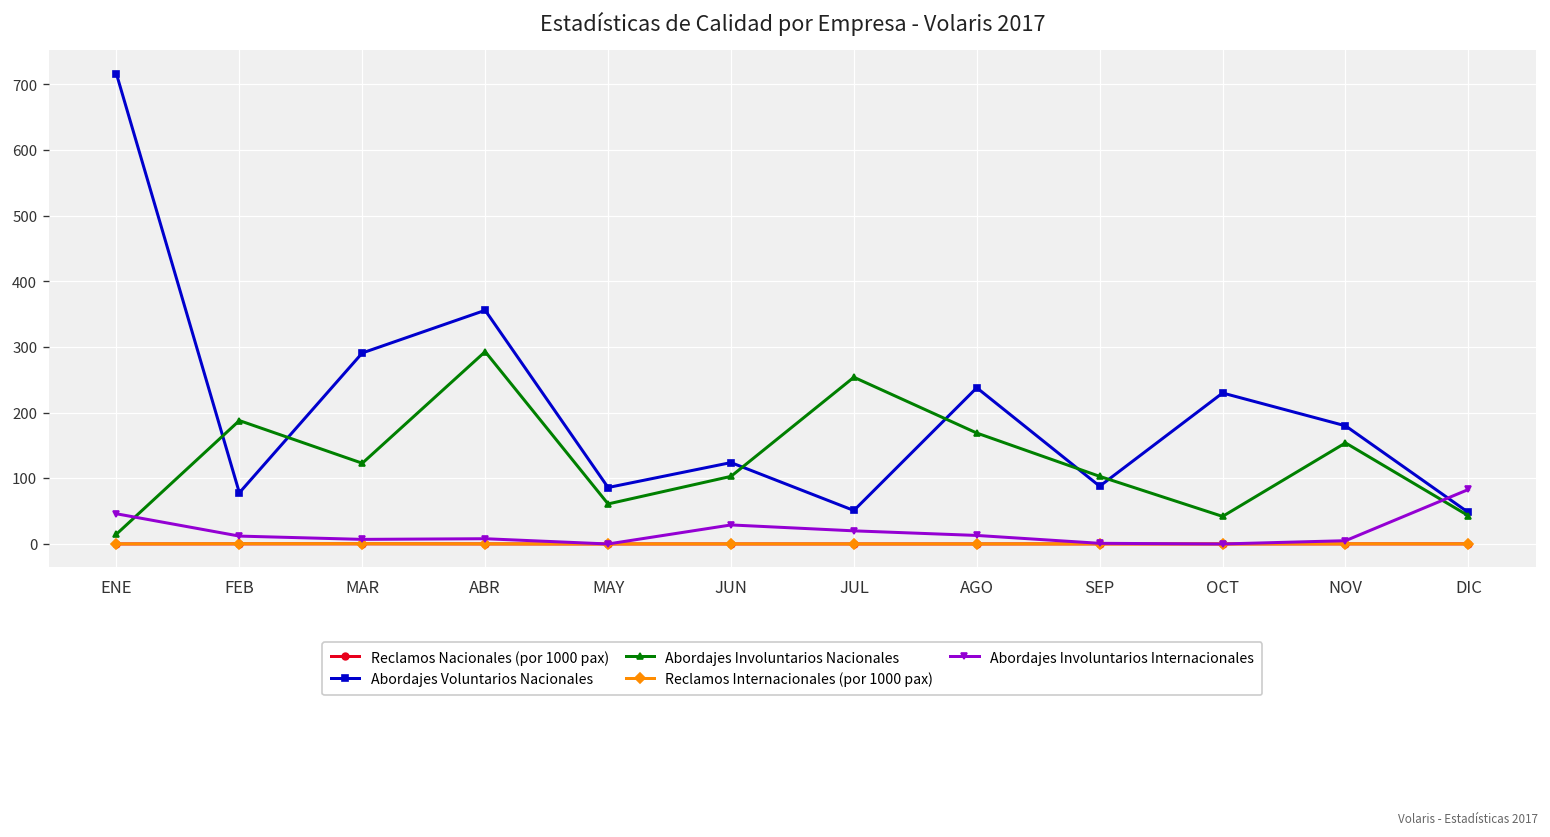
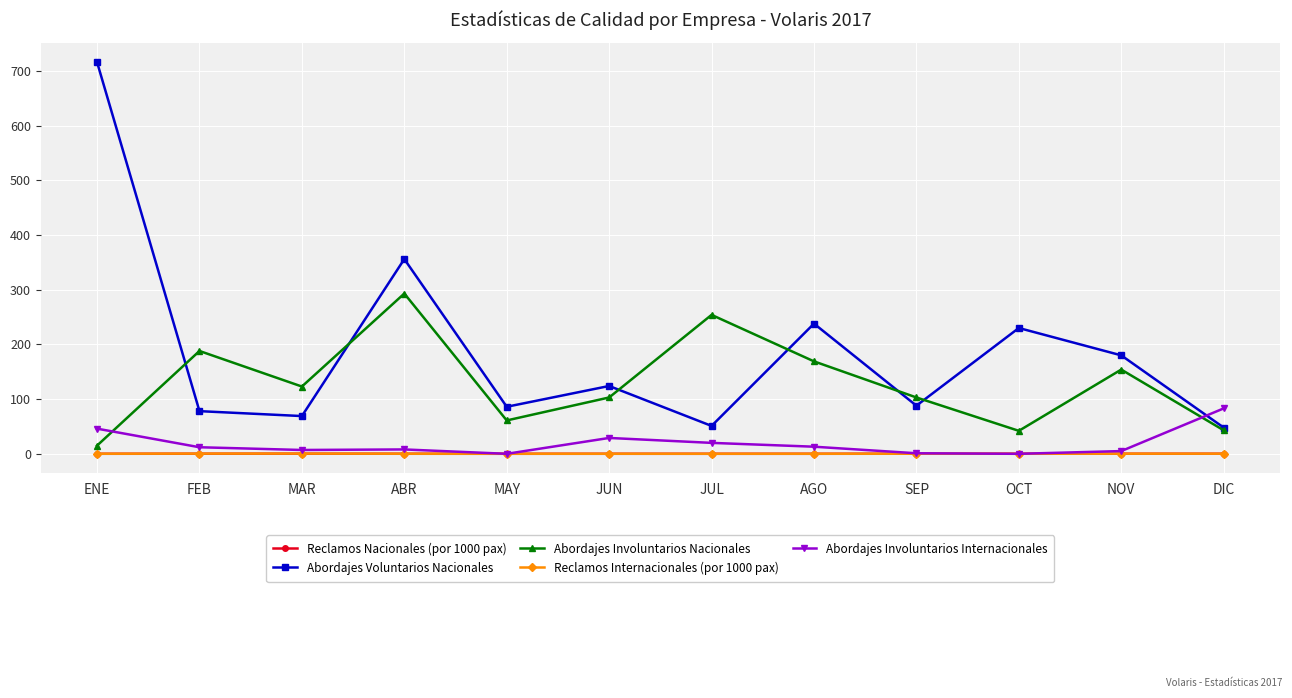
Abordajes Voluntarios Nacionales, MAR: 290 -> 70
